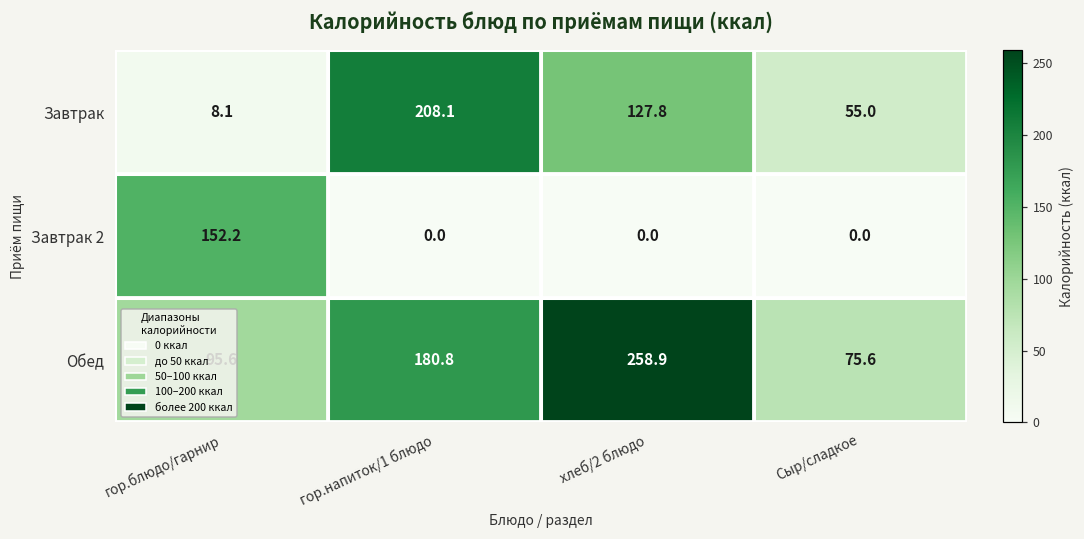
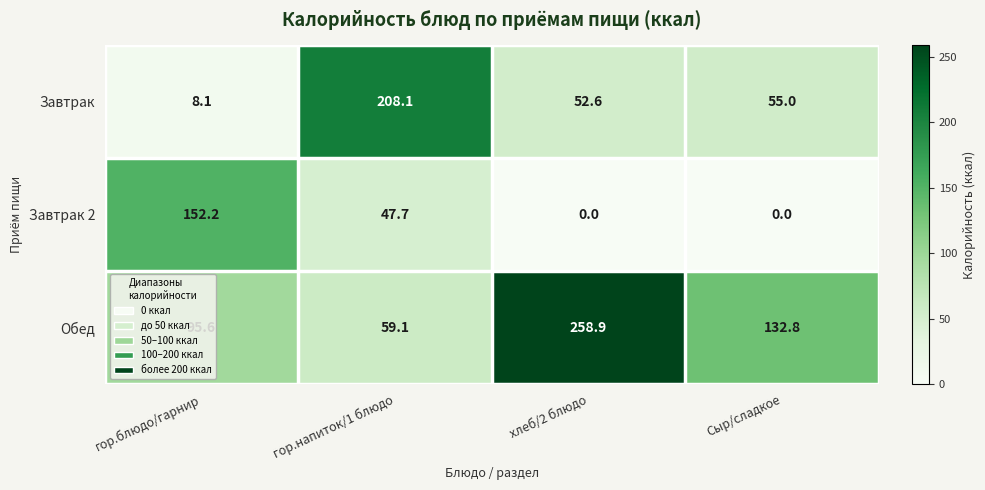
Завтрак, хлеб/2 блюдо: 127.8 -> 52.6
Завтрак 2, гор.напиток/1 блюдо: 0.0 -> 47.7
Обед, гор.напиток/1 блюдо: 180.8 -> 59.1
Обед, Сыр/сладкое: 75.6 -> 132.8
